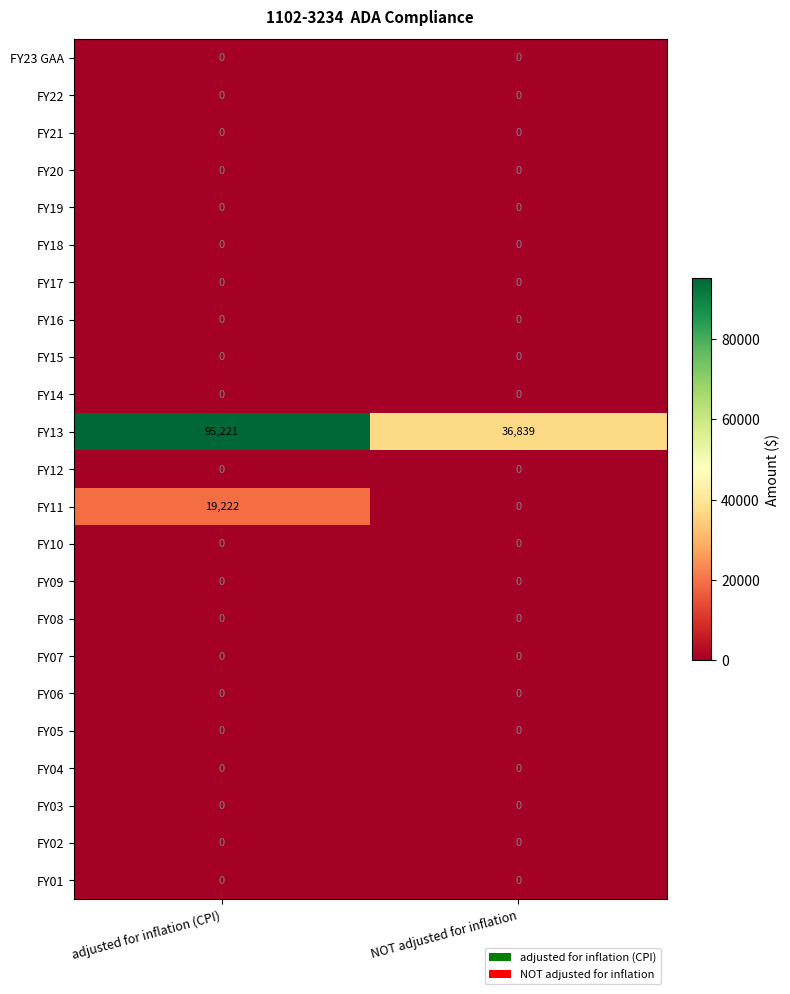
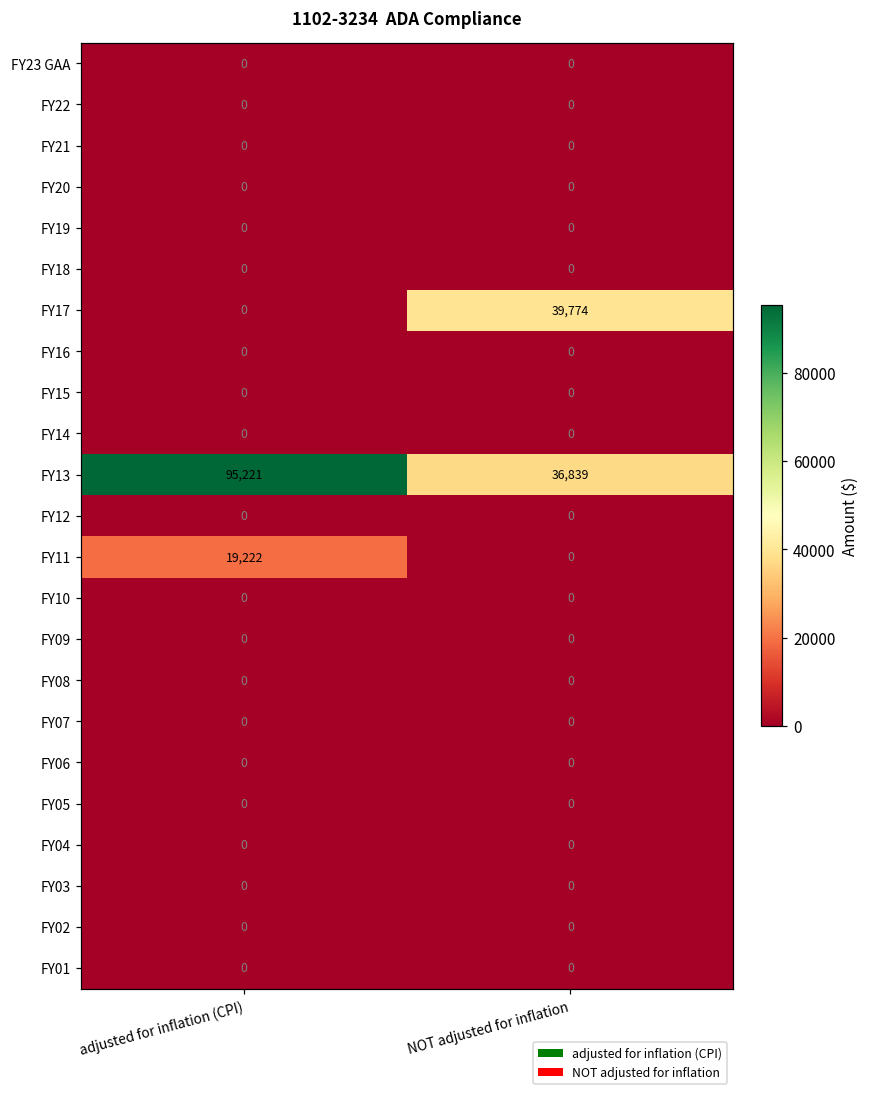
FY17, NOT adjusted for inflation: 0 -> 39,774
